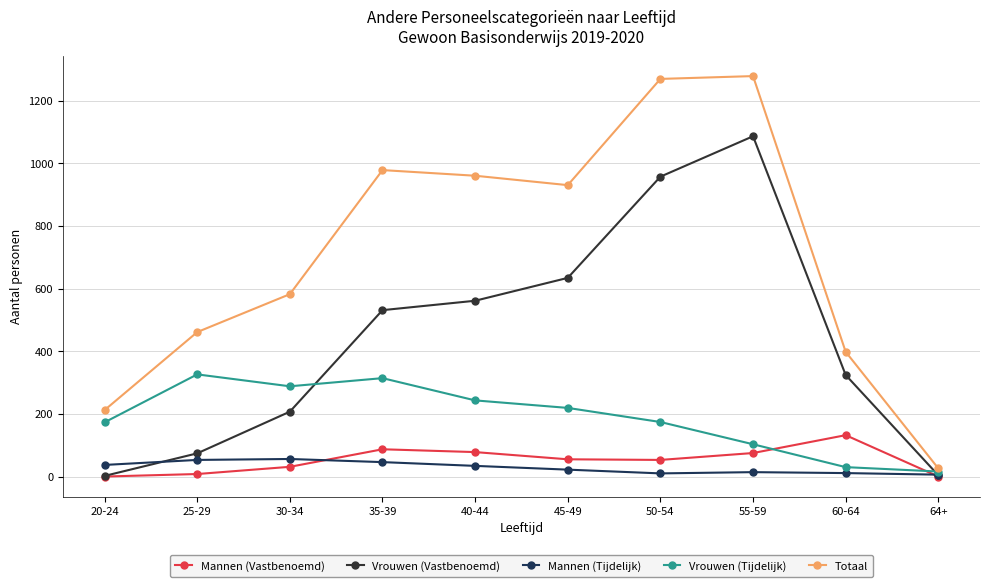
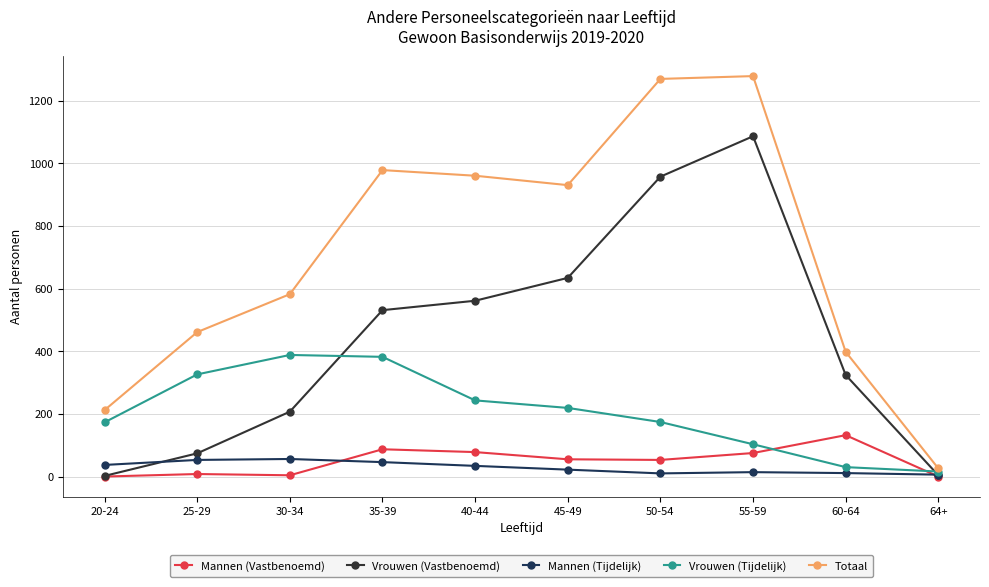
Mannen (Vastbenoemd), 30-34: 30 -> 0
Vrouwen (Tijdelijk), 30-34: 290 -> 390
Vrouwen (Tijdelijk), 35-39: 310 -> 380
